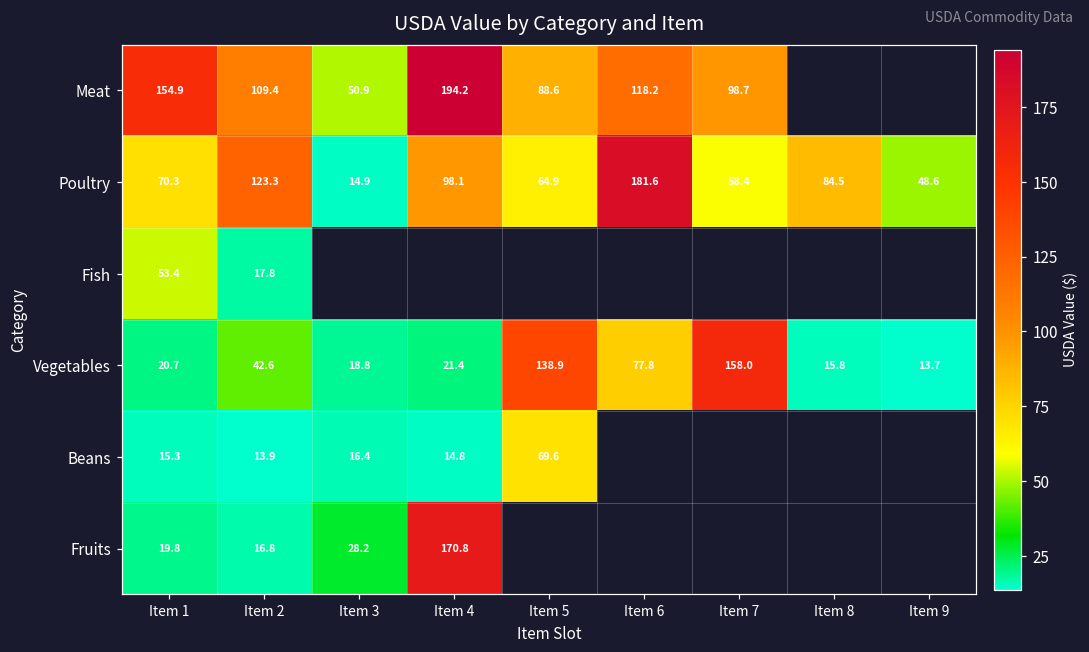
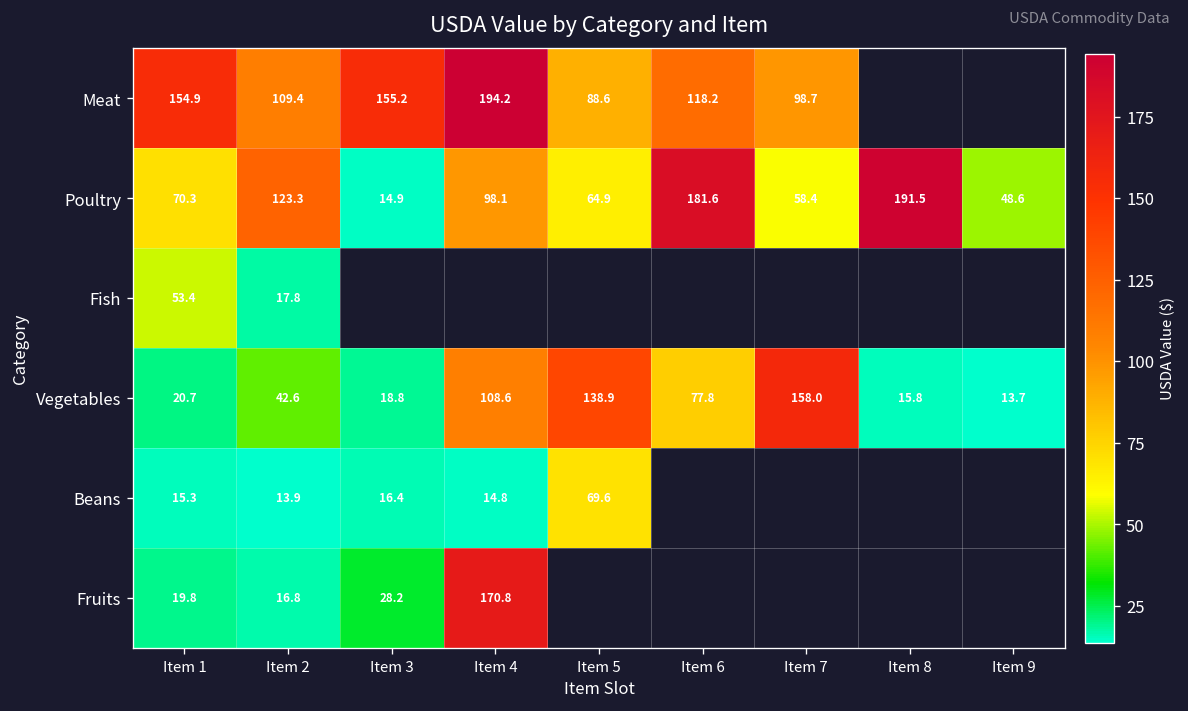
Meat, Item 3: 50.9 -> 155.2
Poultry, Item 8: 84.5 -> 191.5
Vegetables, Item 4: 21.4 -> 108.6
